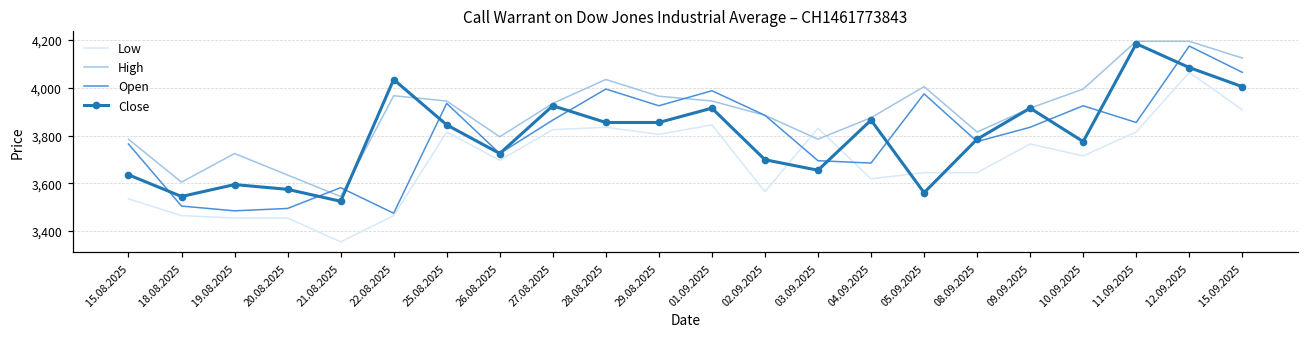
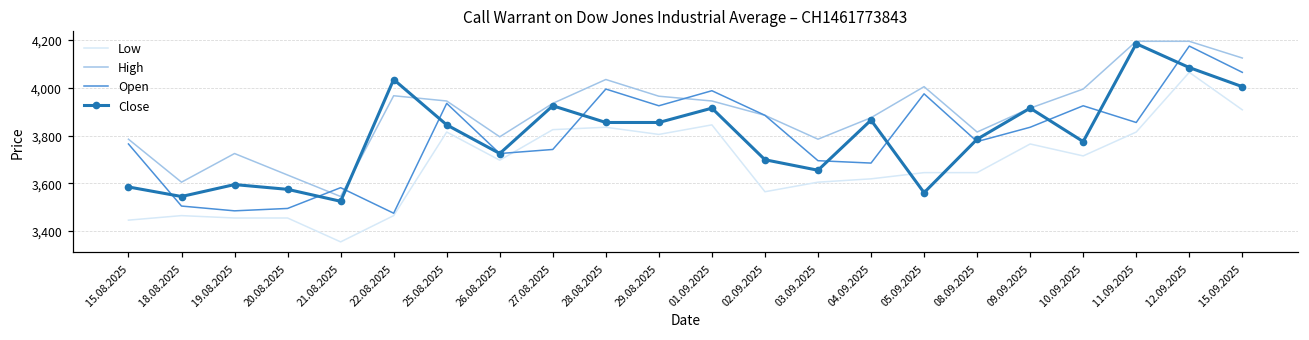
Low, 15.08.2025: 3,540 -> 3,450
Close, 15.08.2025: 3,640 -> 3,590
Open, 27.08.2025: 3,870 -> 3,740
Low, 03.09.2025: 3,830 -> 3,610
